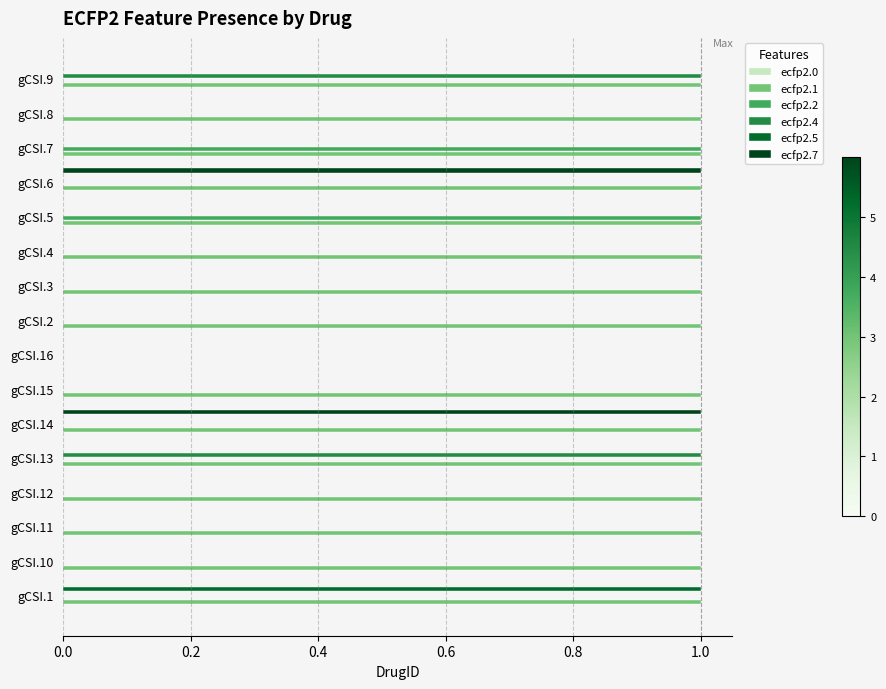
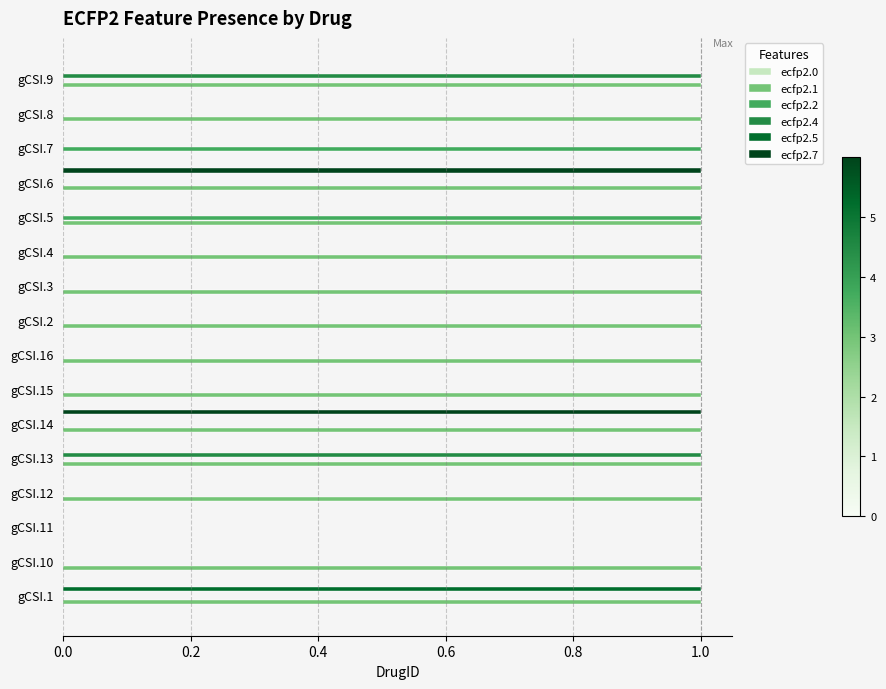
ecfp2.1, gCSI.7: 1 -> 0
ecfp2.1, gCSI.16: 0 -> 1
ecfp2.1, gCSI.11: 1 -> 0
